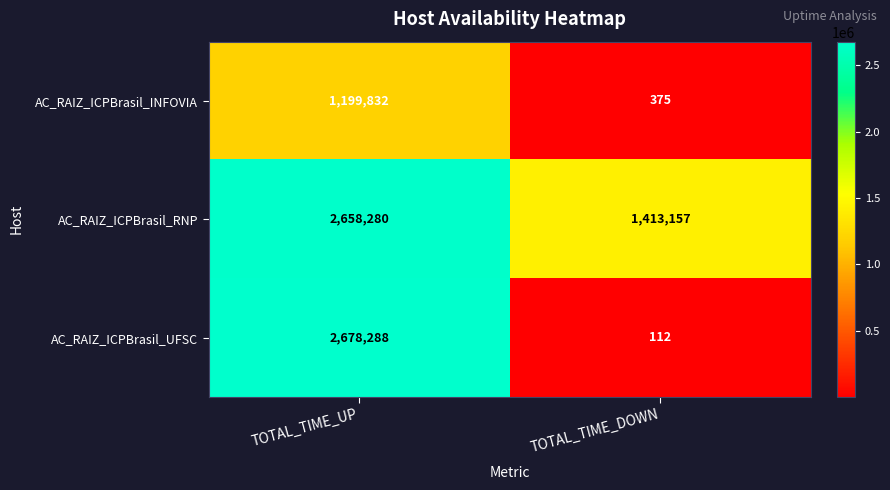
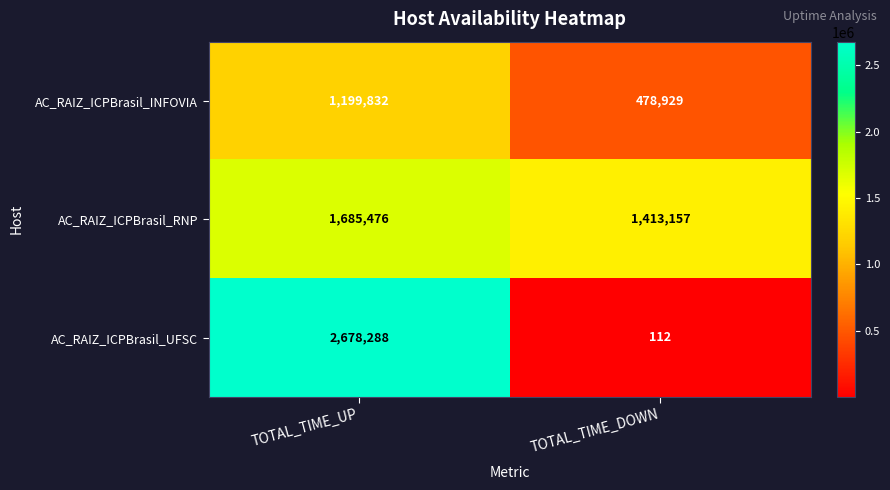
AC_RAIZ_ICPBrasil_INFOVIA, TOTAL_TIME_DOWN: 375 -> 478,929
AC_RAIZ_ICPBrasil_RNP, TOTAL_TIME_UP: 2,658,280 -> 1,685,476
